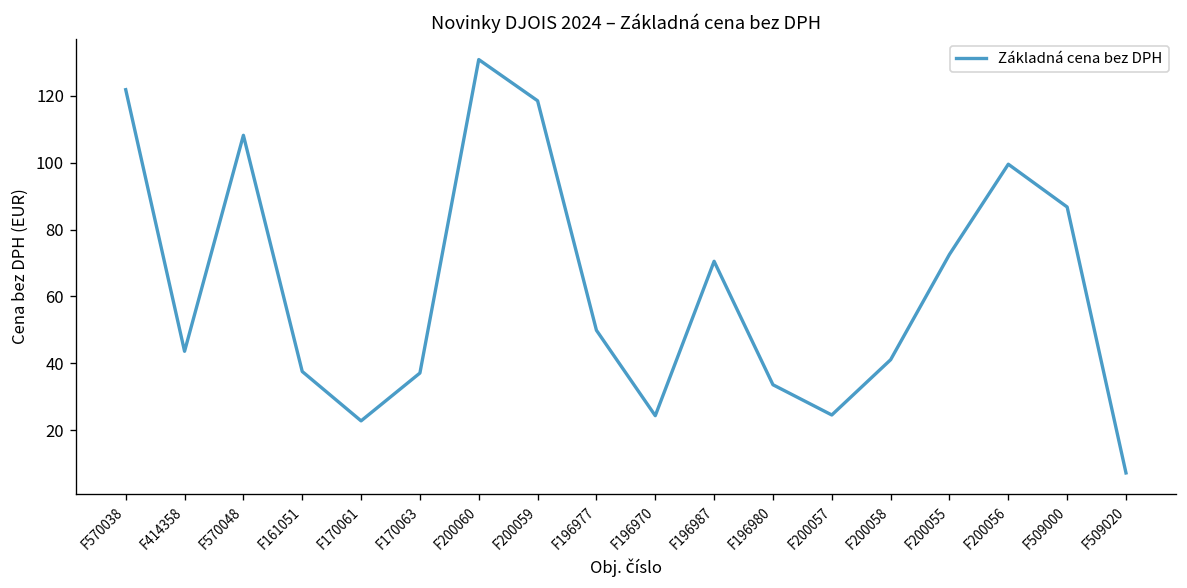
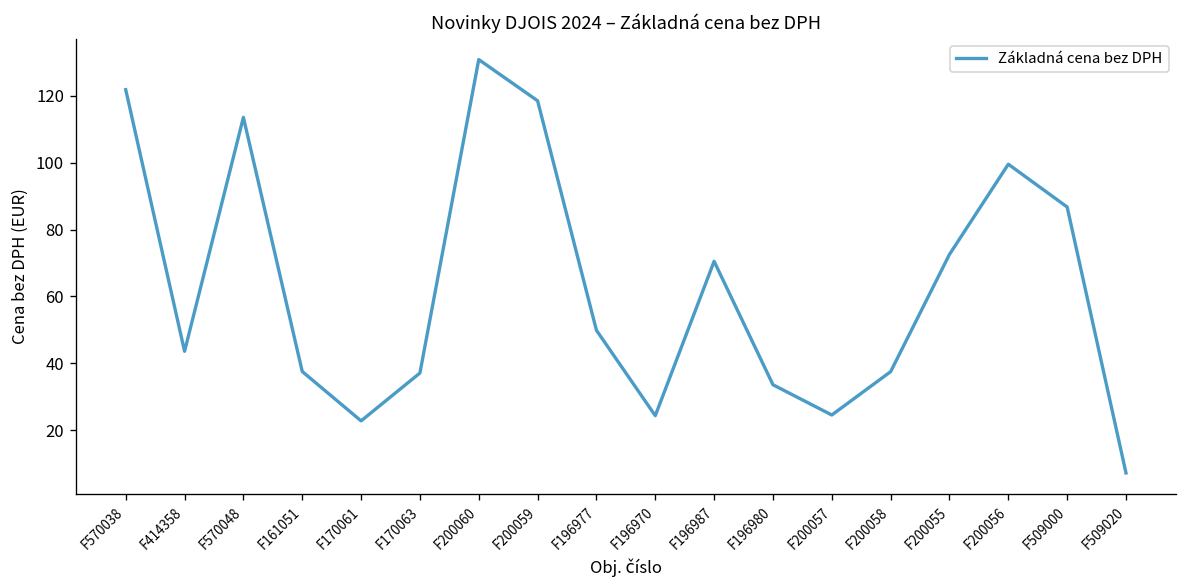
F570048: 108 -> 114
F200058: 41 -> 38
